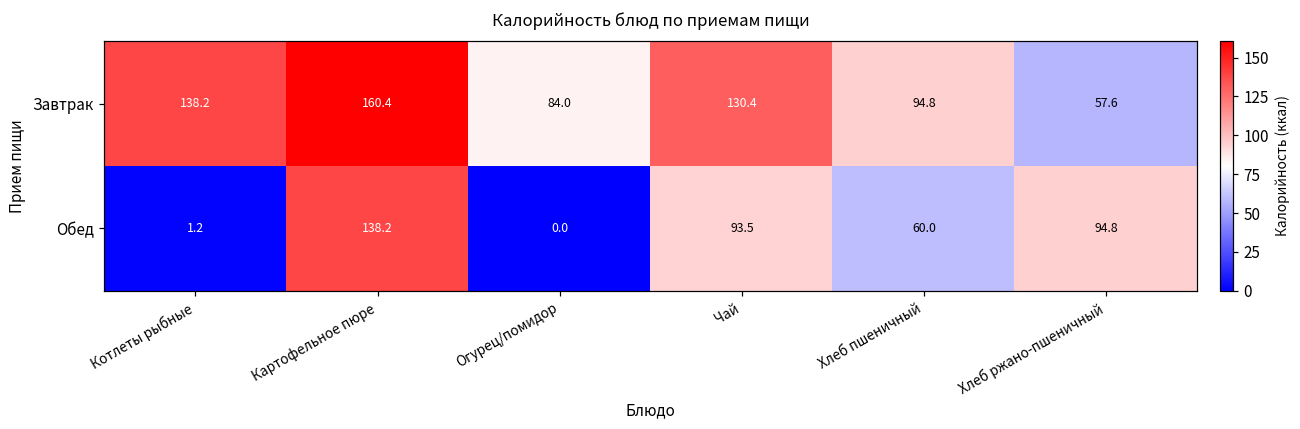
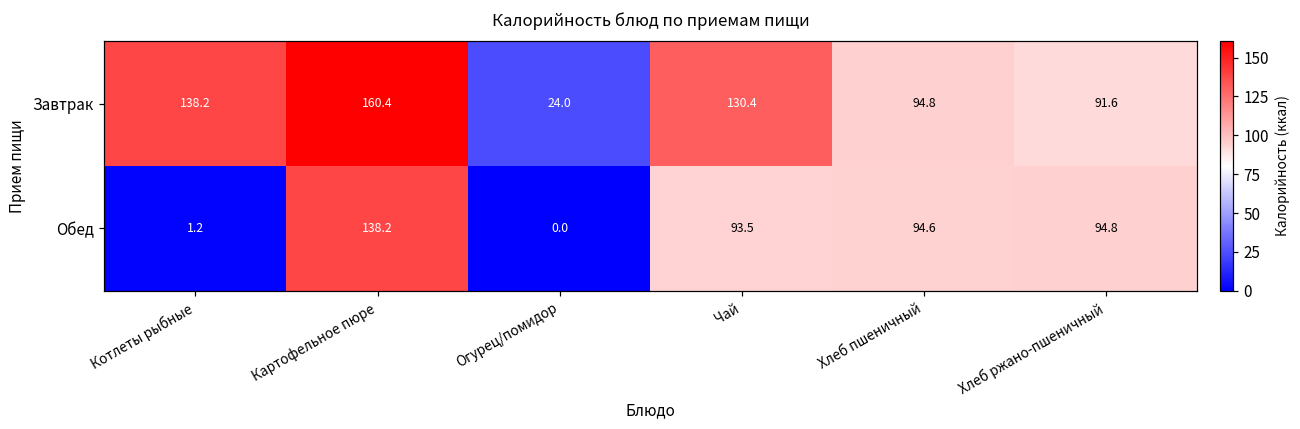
Завтрак, Огурец/помидор: 84.0 -> 24.0
Завтрак, Хлеб ржано-пшеничный: 57.6 -> 91.6
Обед, Хлеб пшеничный: 60.0 -> 94.6
